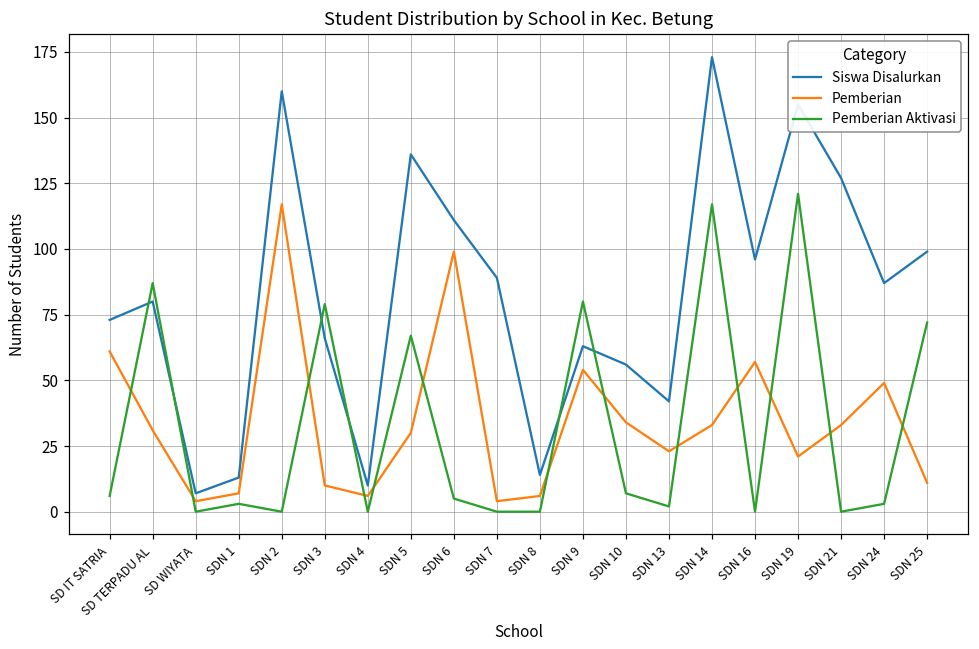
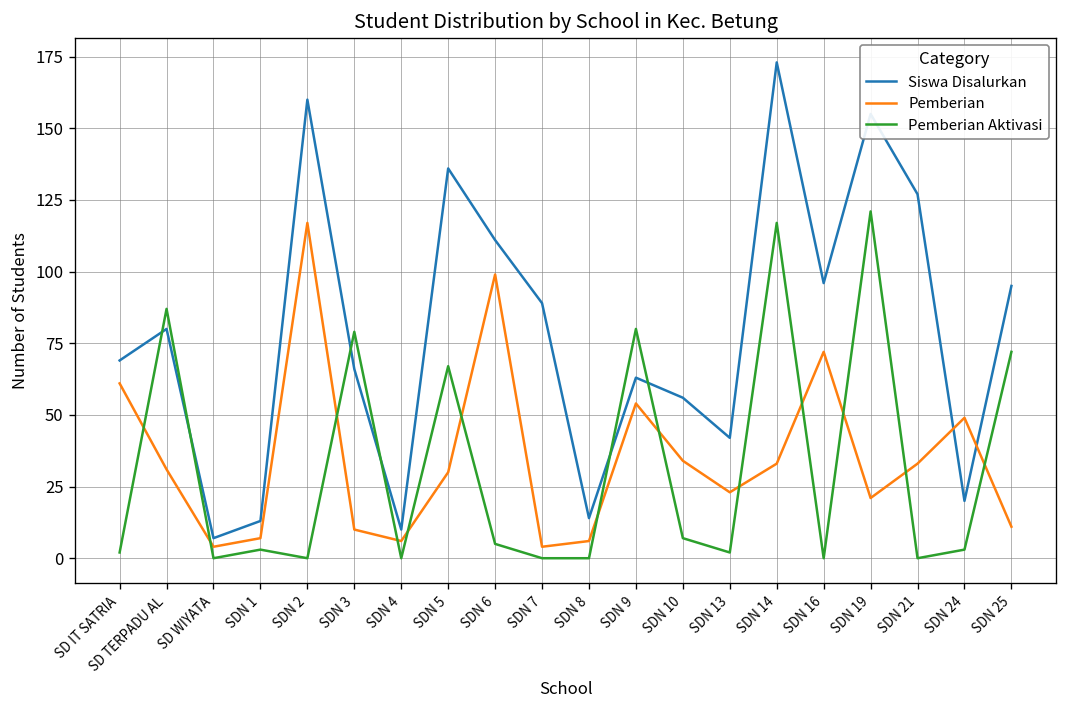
Siswa Disalurkan, SD IT SATRIA: 73 -> 69
Pemberian Aktivasi, SD IT SATRIA: 6 -> 2
Pemberian, SDN 16: 57 -> 72
Siswa Disalurkan, SDN 24: 87 -> 20
Siswa Disalurkan, SDN 25: 99 -> 95
